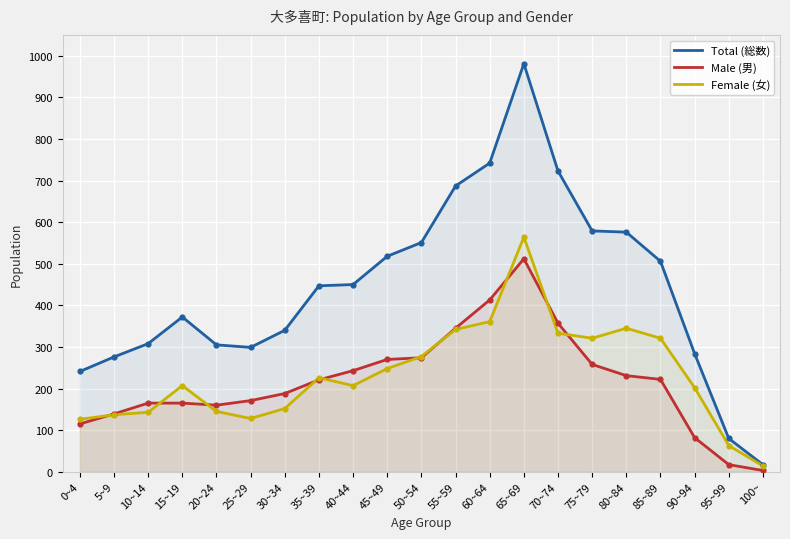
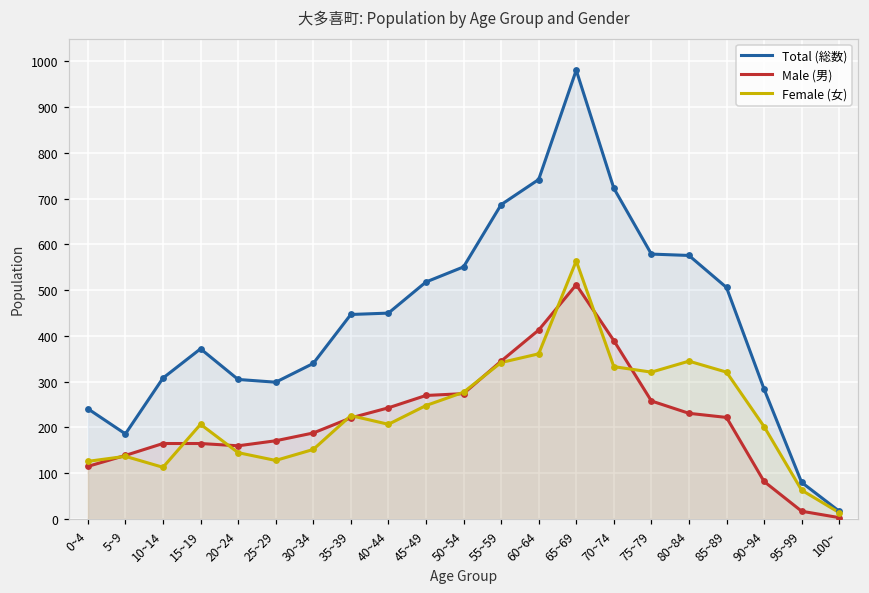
Total (総数), 5~9: 280 -> 190
Female (女), 10~14: 140 -> 110
Male (男), 70~74: 360 -> 390
